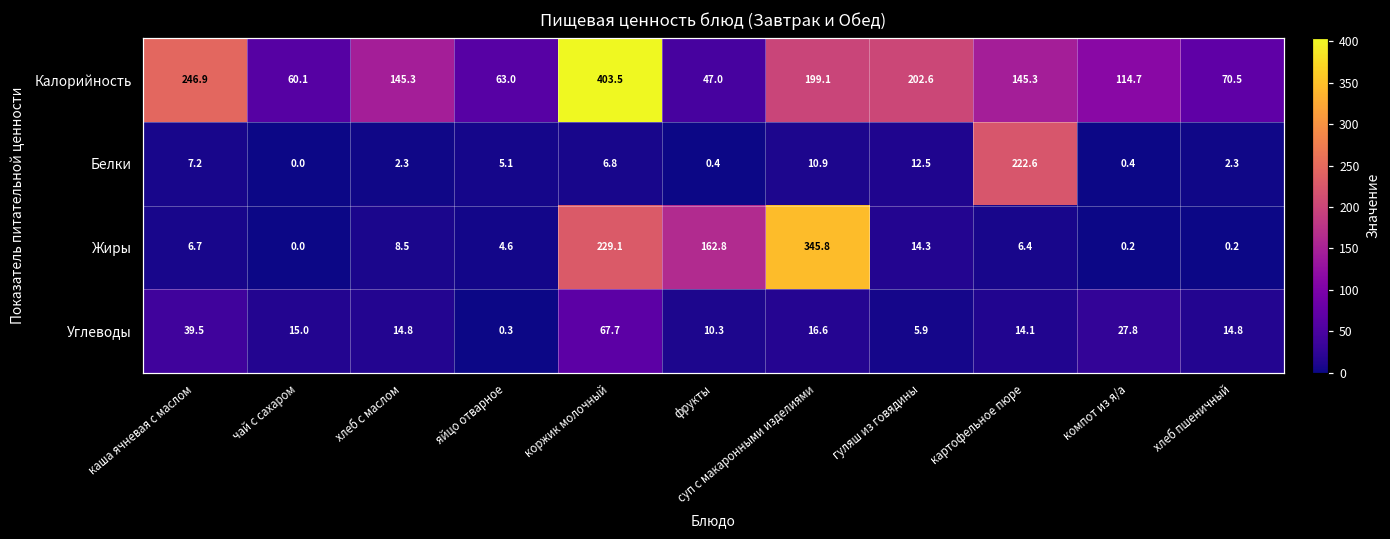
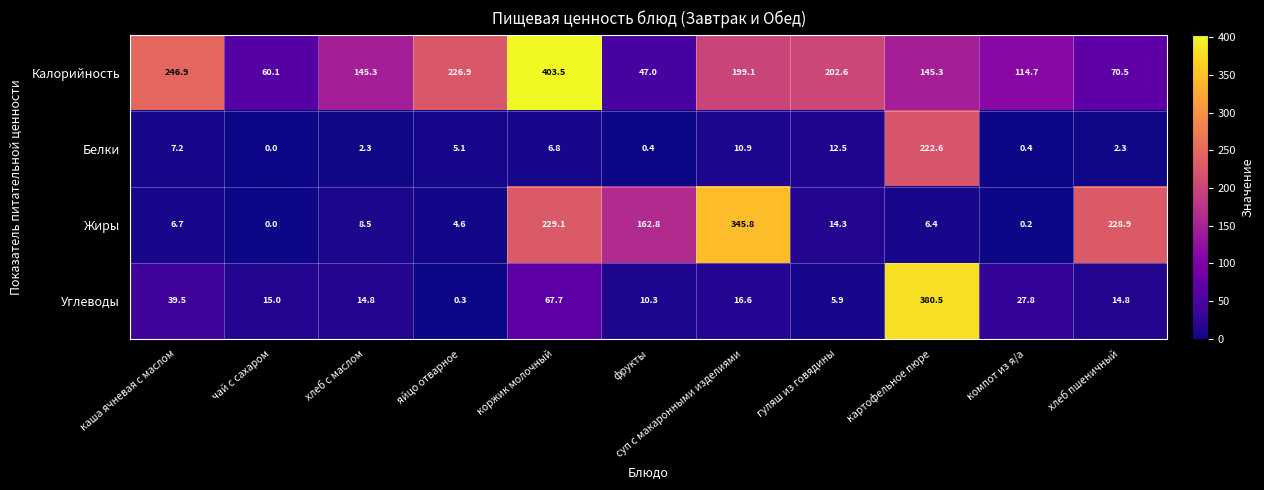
Калорийность, яйцо отварное: 63.0 -> 226.9
Жиры, хлеб пшеничный: 0.2 -> 228.9
Углеводы, картофельное пюре: 14.1 -> 380.5
